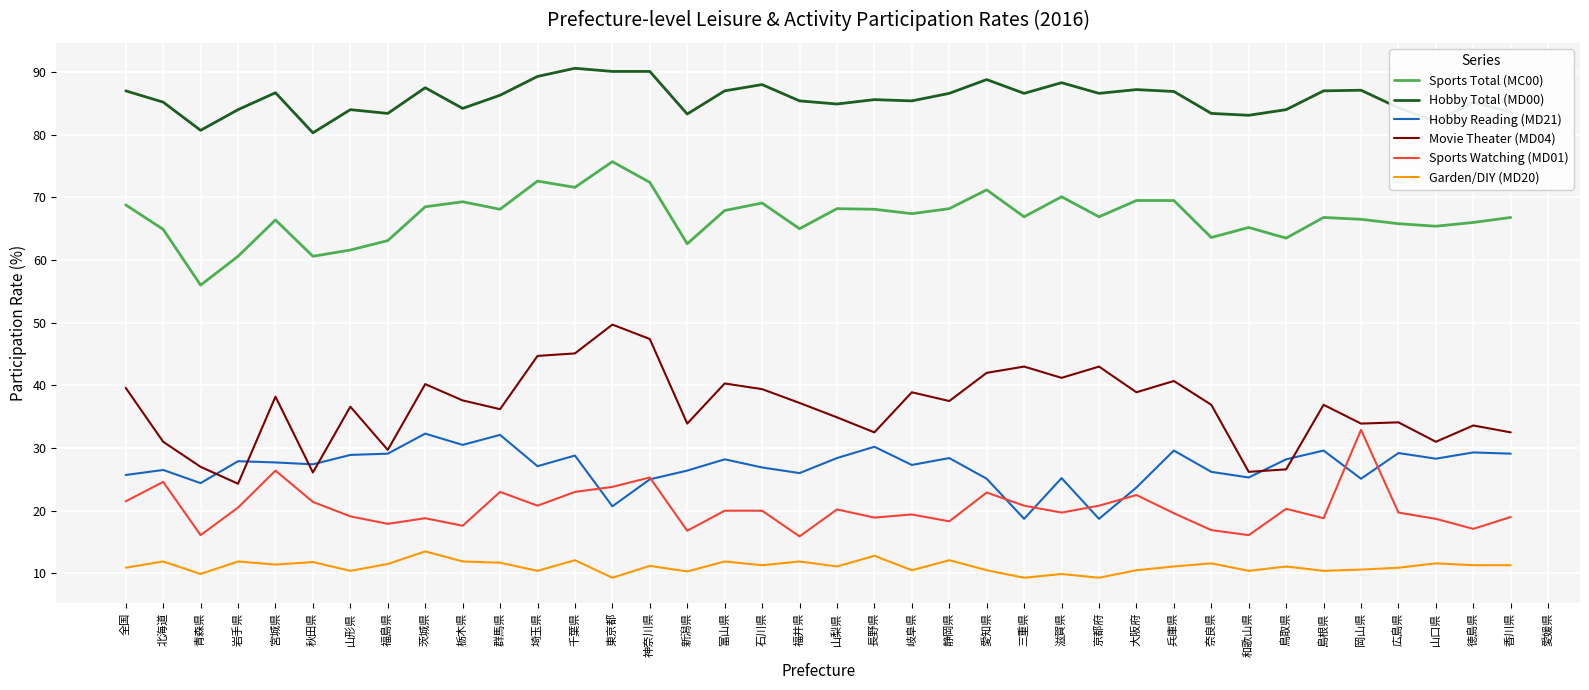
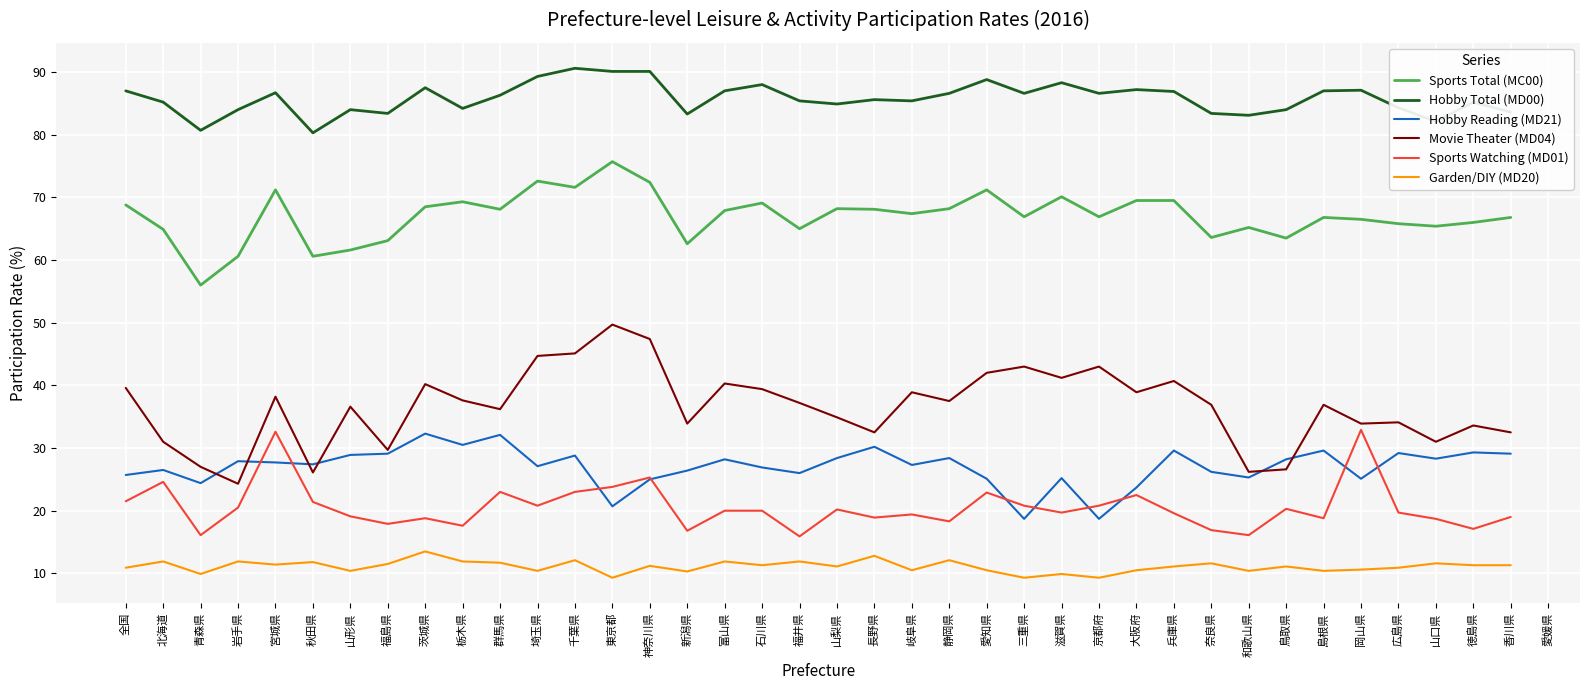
Sports Total (MC00), 宮城県: 66 -> 71
Sports Watching (MD01), 宮城県: 26 -> 33
